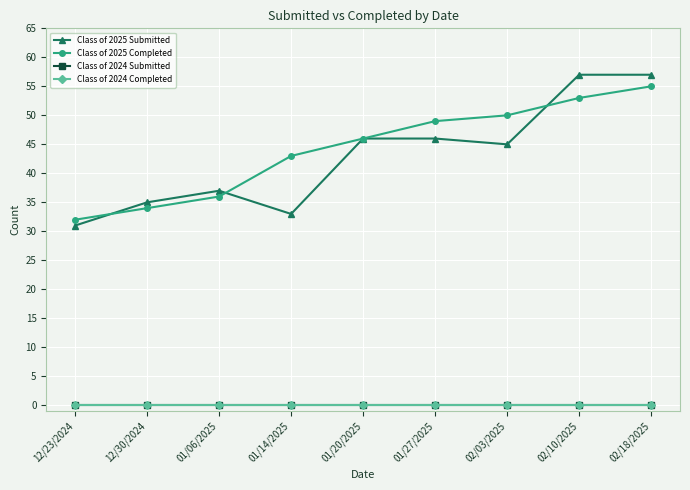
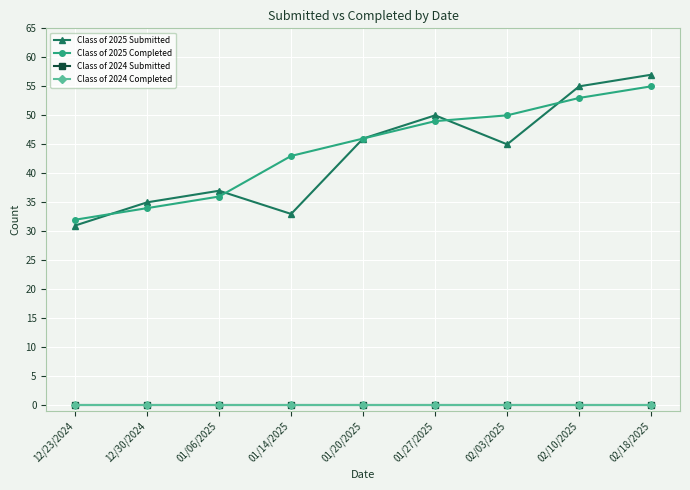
Class of 2025 Submitted, 01/27/2025: 46 -> 50
Class of 2025 Submitted, 02/10/2025: 57 -> 55
